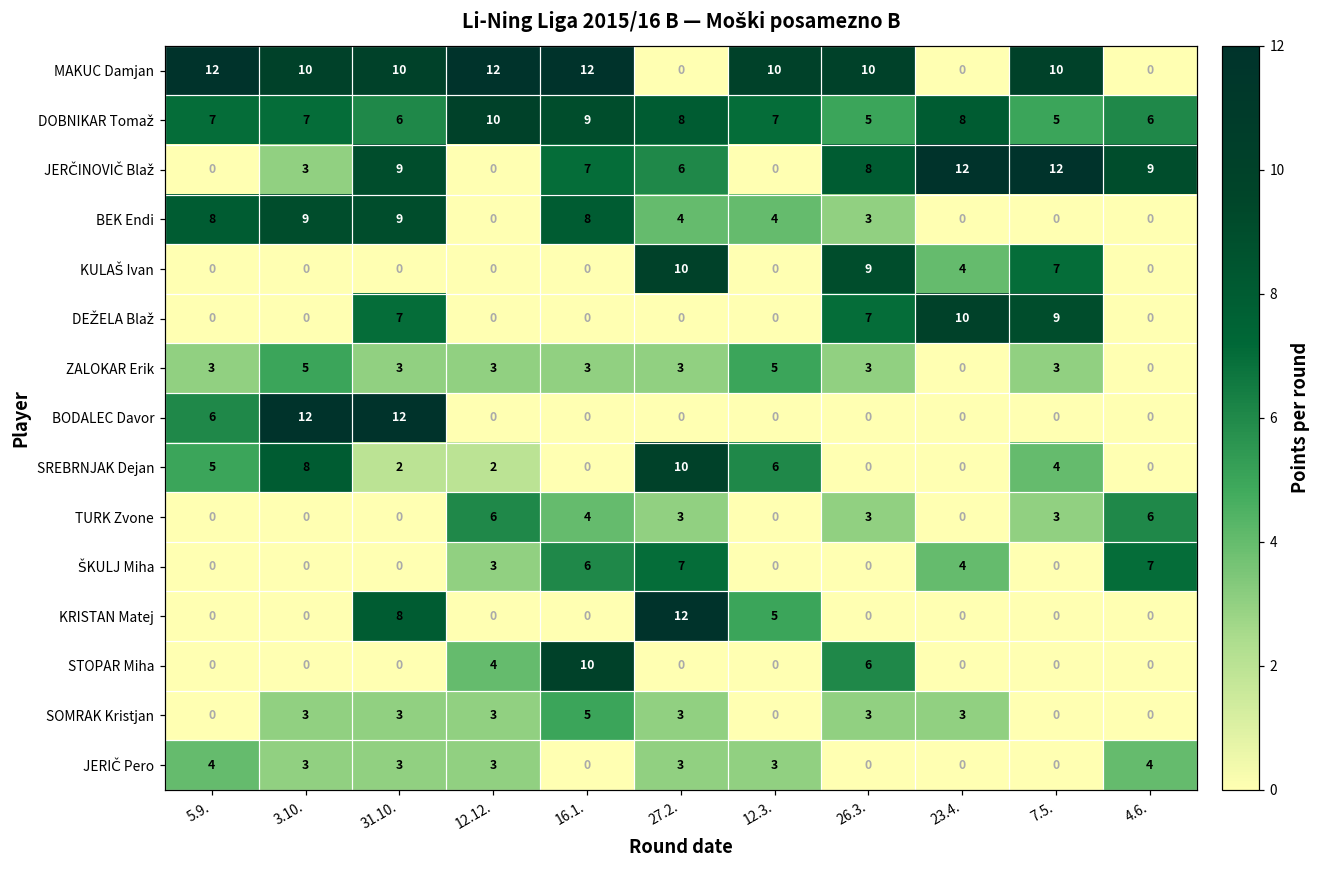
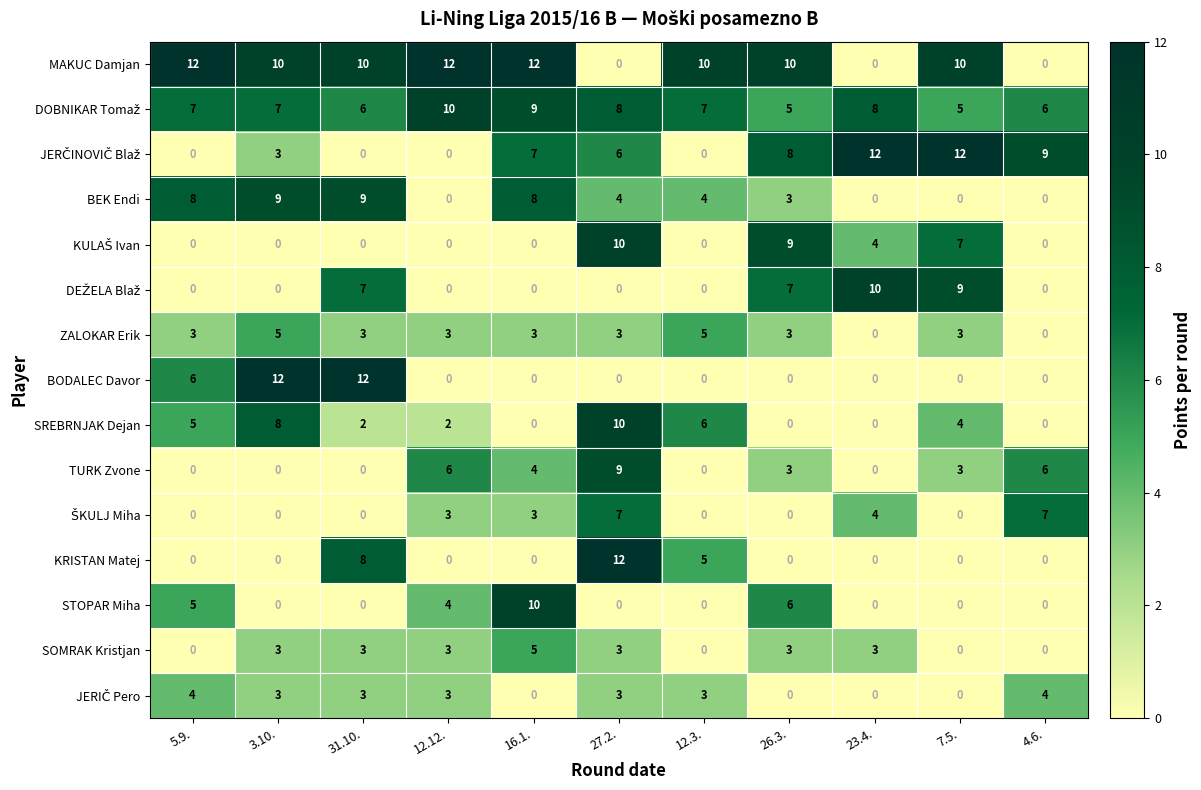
JERČINOVIČ Blaž, 31.10.: 9 -> 0
TURK Zvone, 27.2.: 3 -> 9
ŠKULJ Miha, 16.1.: 6 -> 3
STOPAR Miha, 5.9.: 0 -> 5
